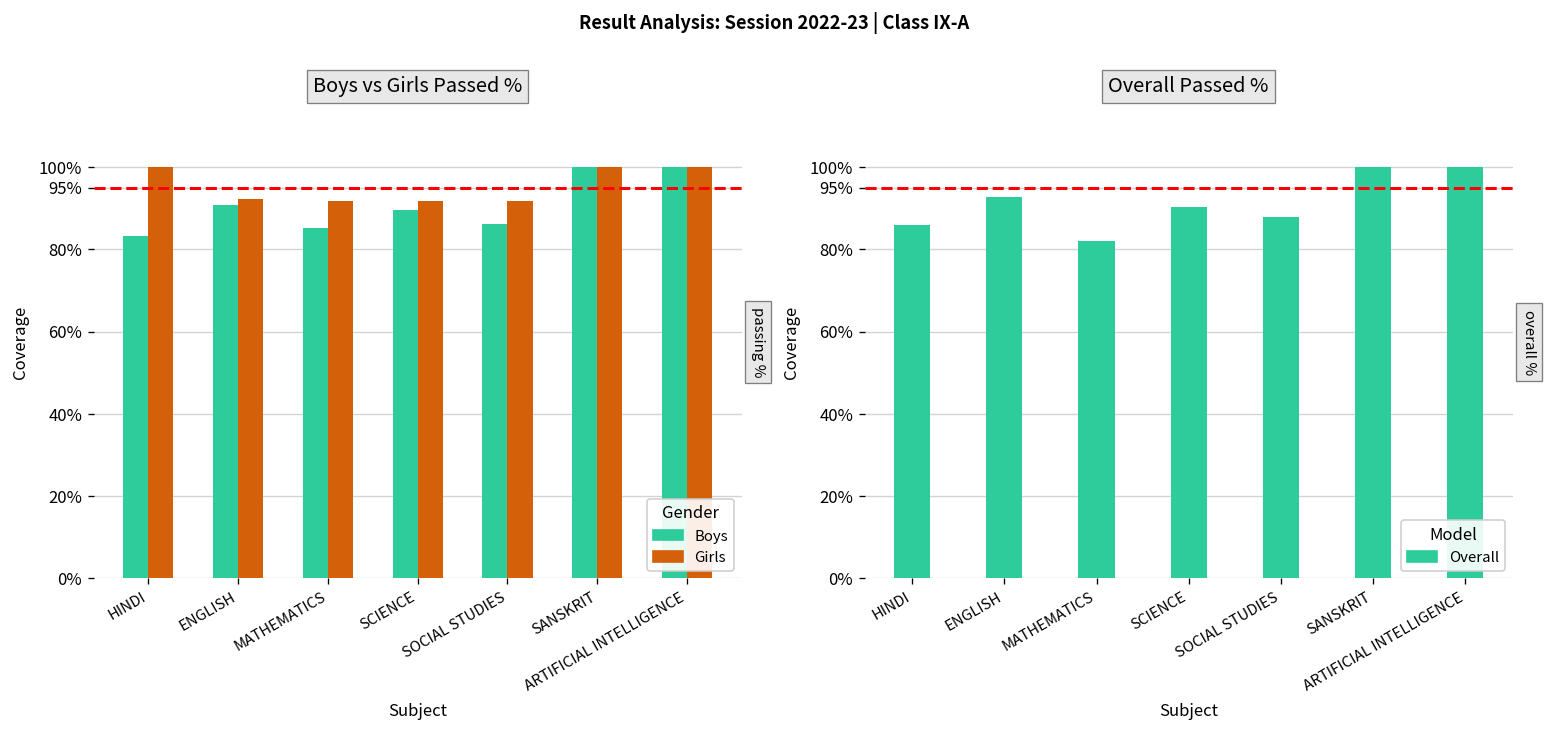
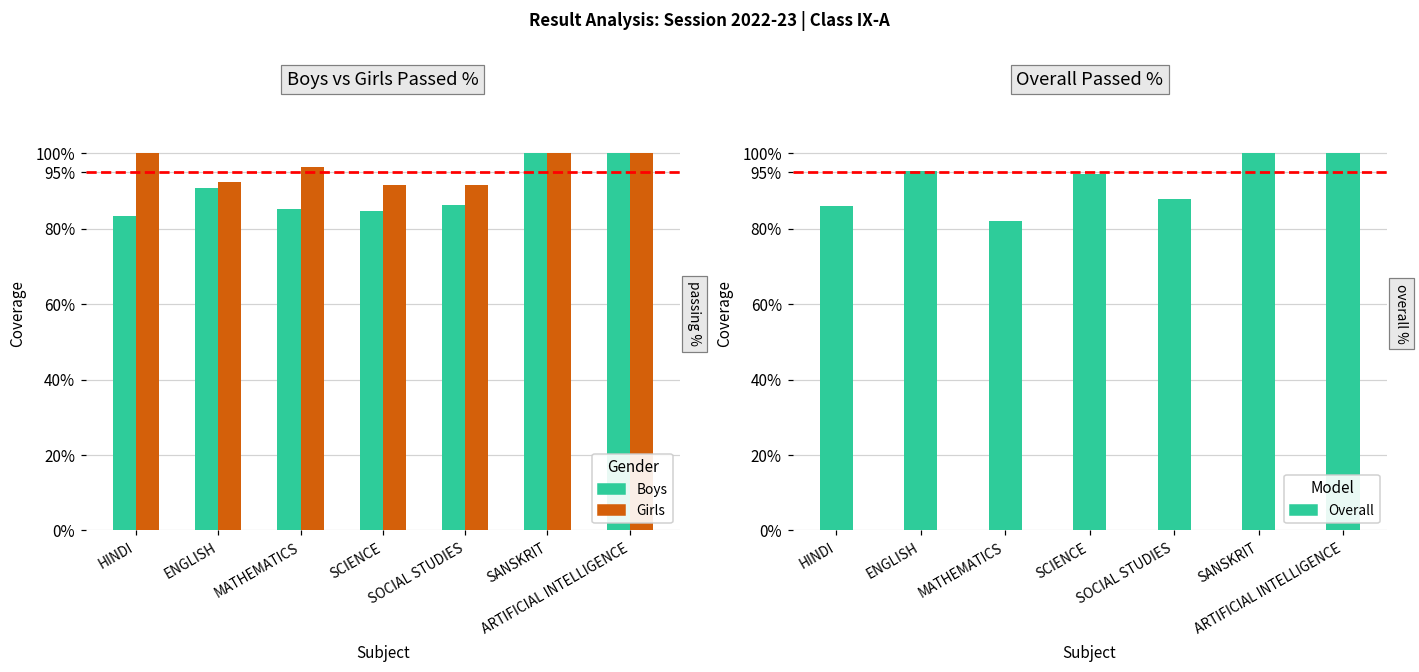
Boys vs Girls Passed %, Girls, MATHEMATICS: 92% -> 96%
Boys vs Girls Passed %, Boys, SCIENCE: 90% -> 85%
Overall Passed %, ENGLISH: 93% -> 95%
Overall Passed %, SCIENCE: 90% -> 95%
